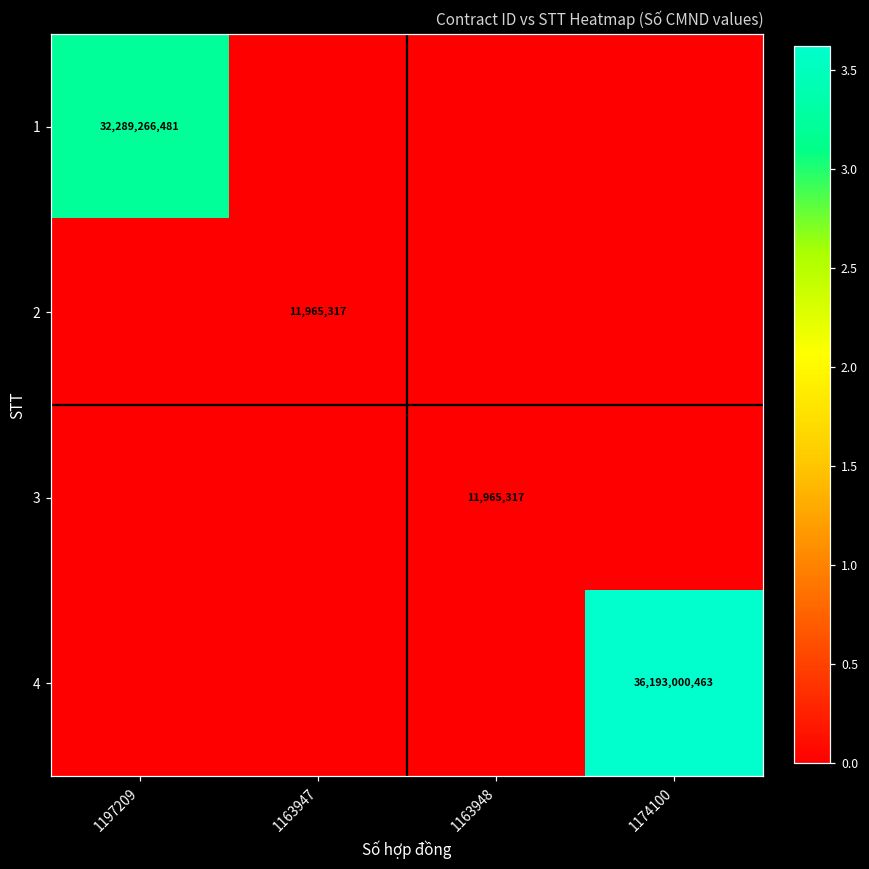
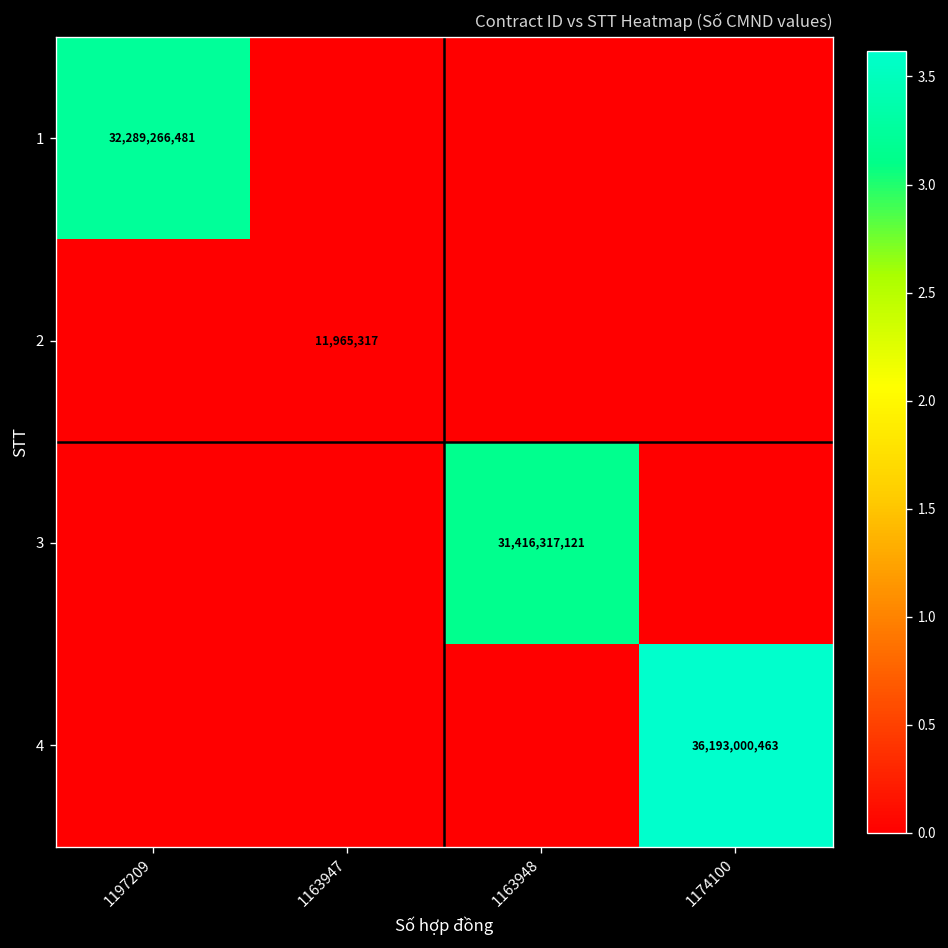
3, 1163948: 11,965,317 -> 31,416,317,121
